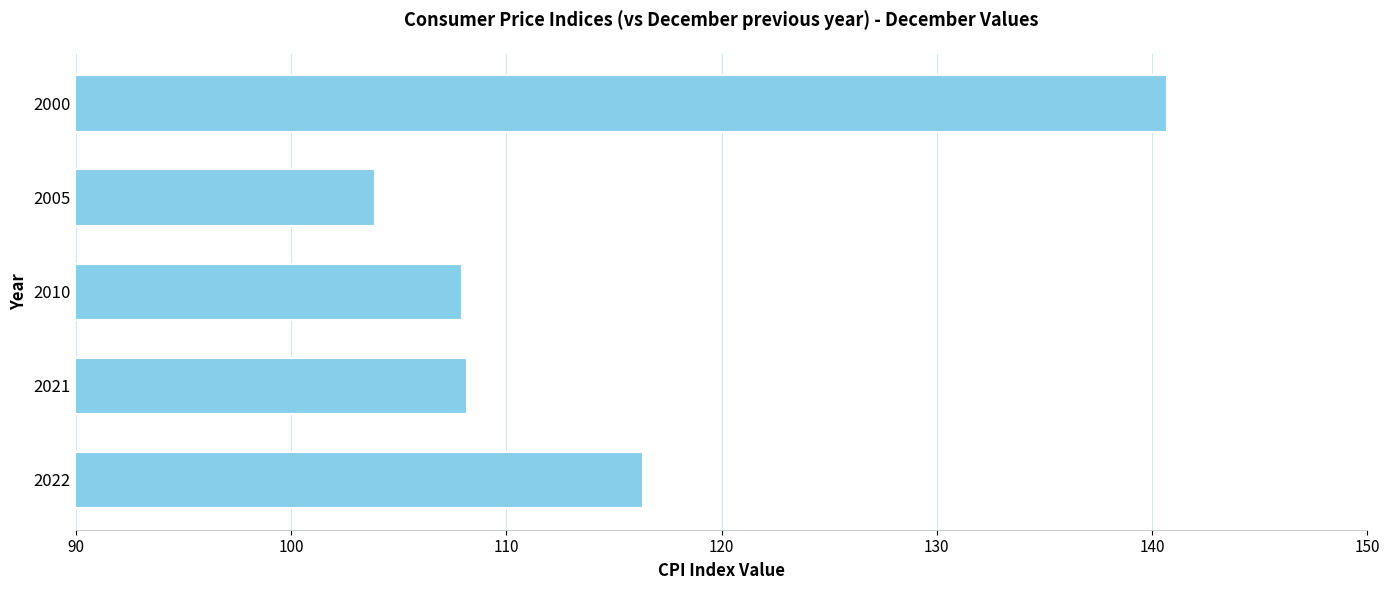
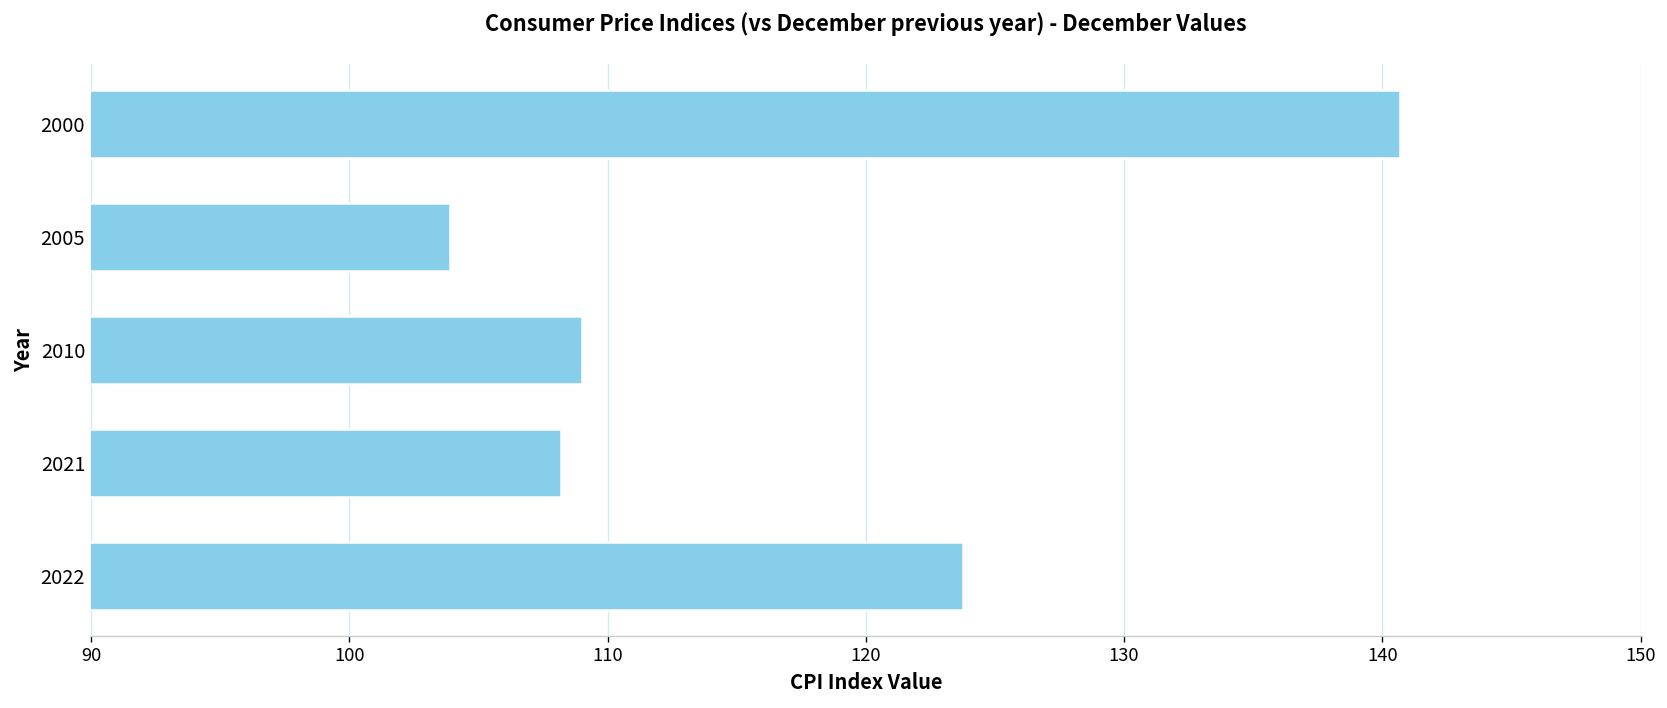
2010: 108.0 -> 109.0
2022: 116.4 -> 123.8
